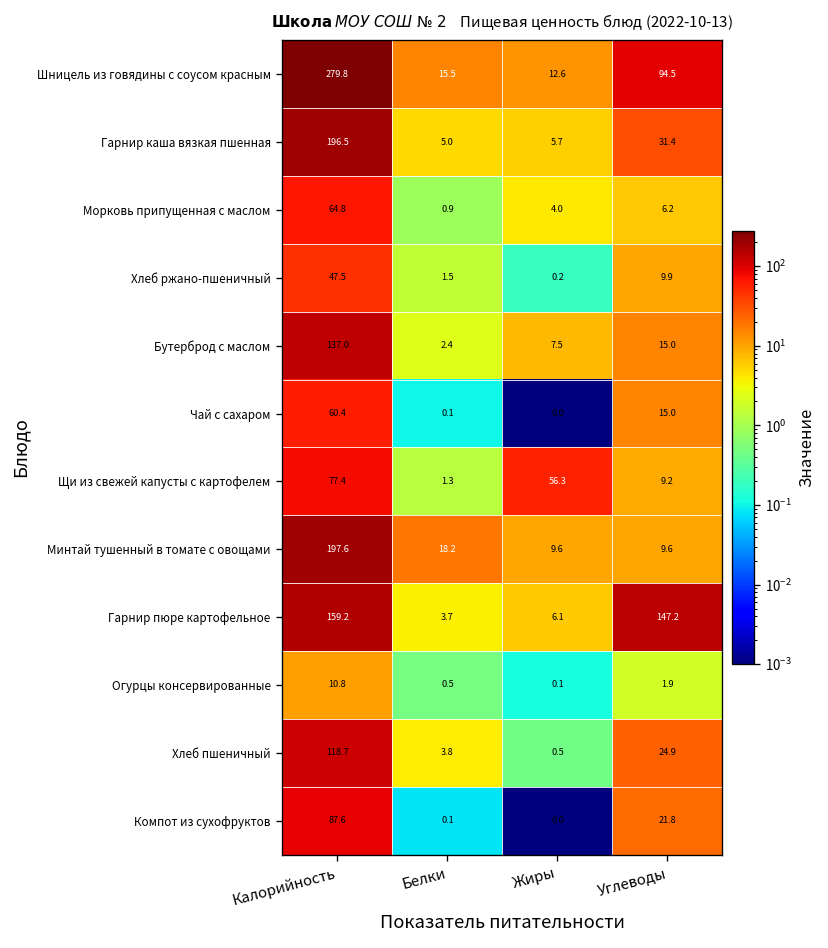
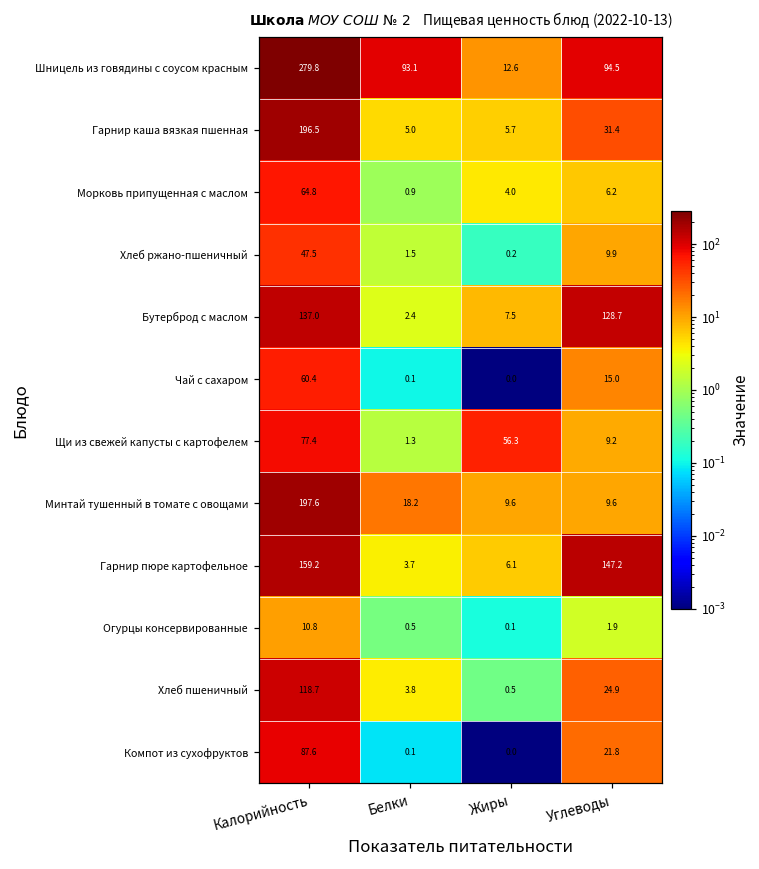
Шницель из говядины с соусом красным, Белки: 15.5 -> 93.1
Бутерброд с маслом, Углеводы: 15.0 -> 128.7
